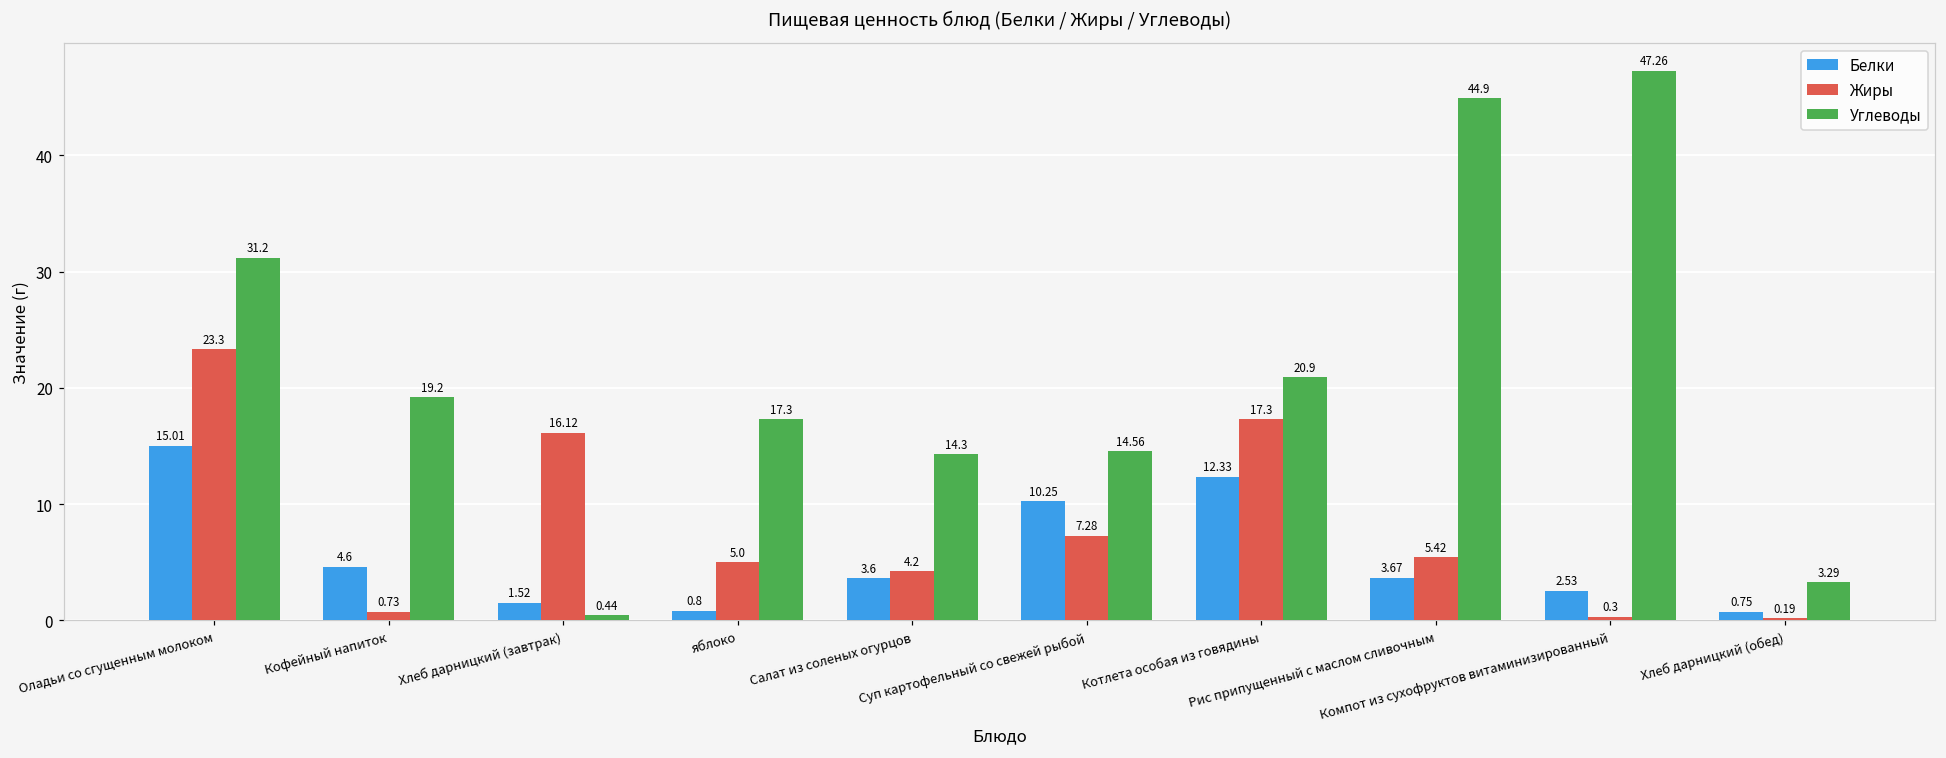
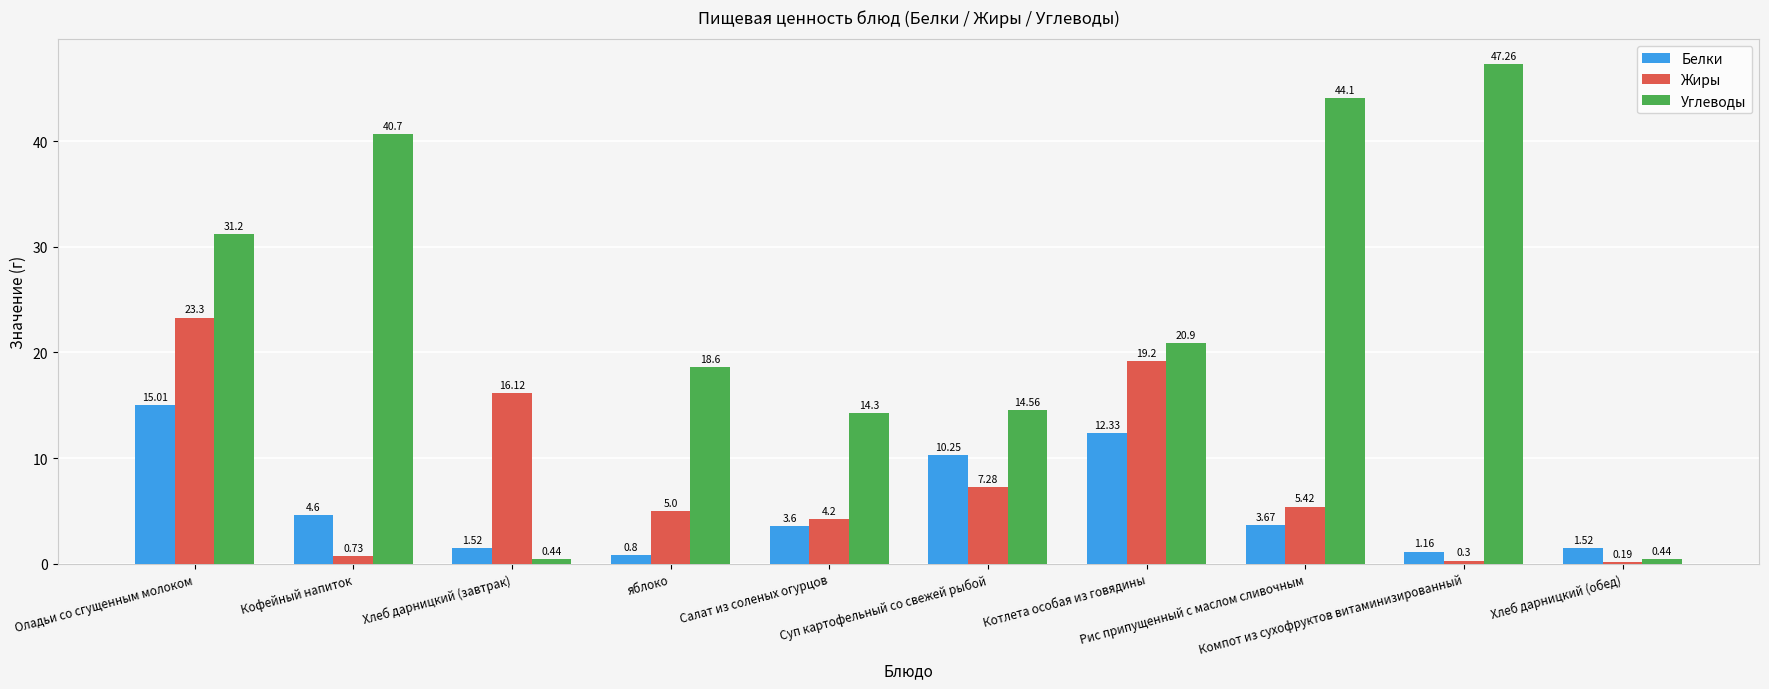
Углеводы, Кофейный напиток: 19.2 -> 40.7
Углеводы, яблоко: 17.3 -> 18.6
Жиры, Котлета особая из говядины: 17.3 -> 19.2
Углеводы, Рис припущенный с маслом сливочным: 44.9 -> 44.1
Белки, Компот из сухофруктов витаминизированный: 2.53 -> 1.16
Белки, Хлеб дарницкий (обед): 0.75 -> 1.52
Углеводы, Хлеб дарницкий (обед): 3.29 -> 0.44
